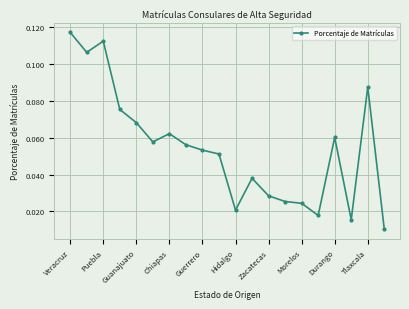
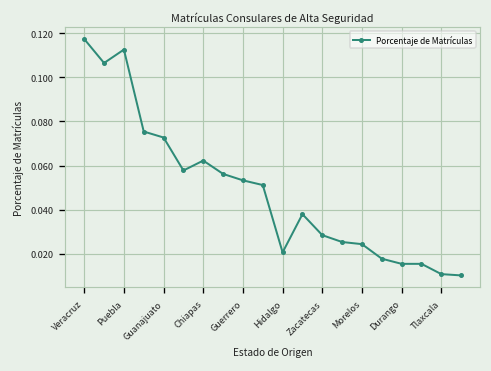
Guanajuato: 0.068 -> 0.073
Durango: 0.060 -> 0.016
Tlaxcala: 0.088 -> 0.011
